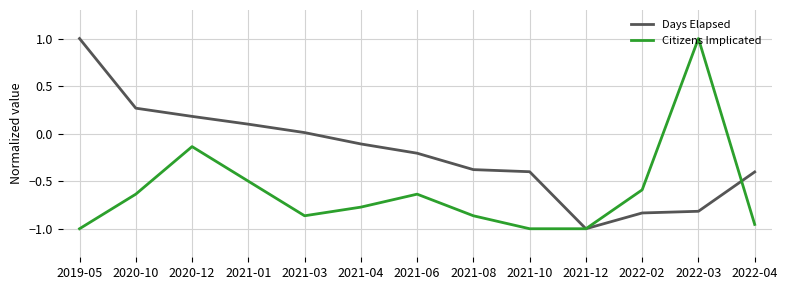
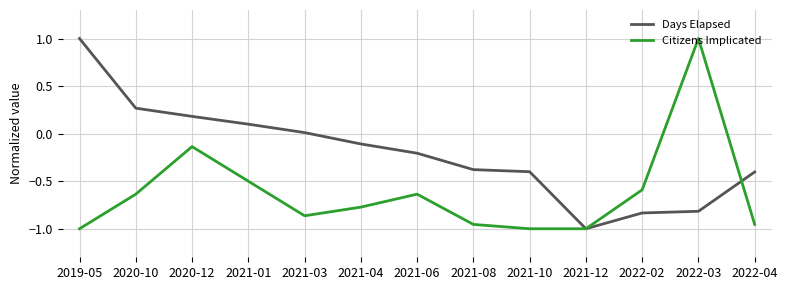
Citizens Implicated, 2021-08: -0.9 -> -1.0
